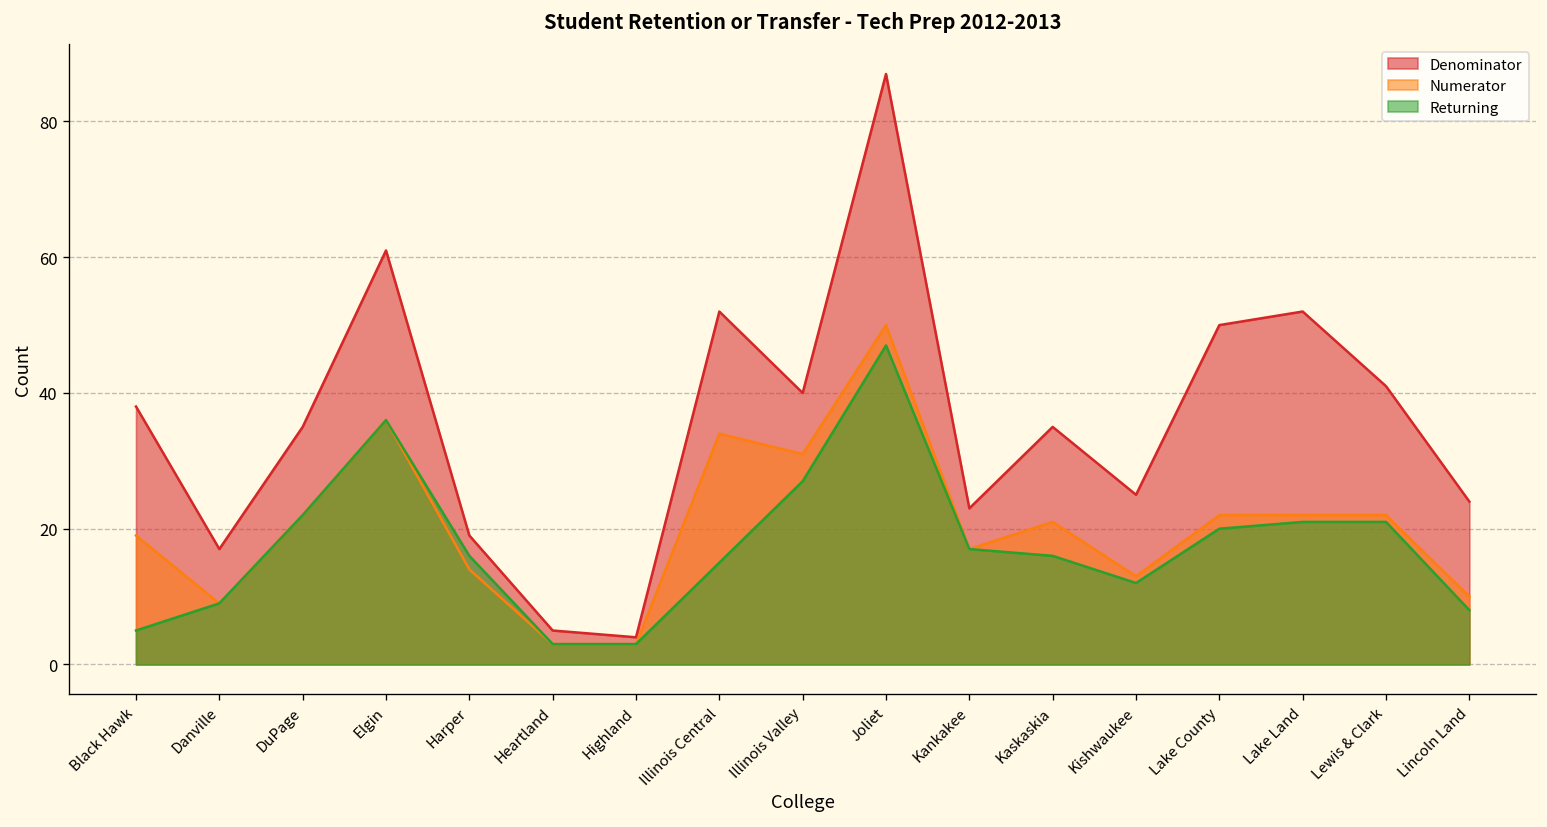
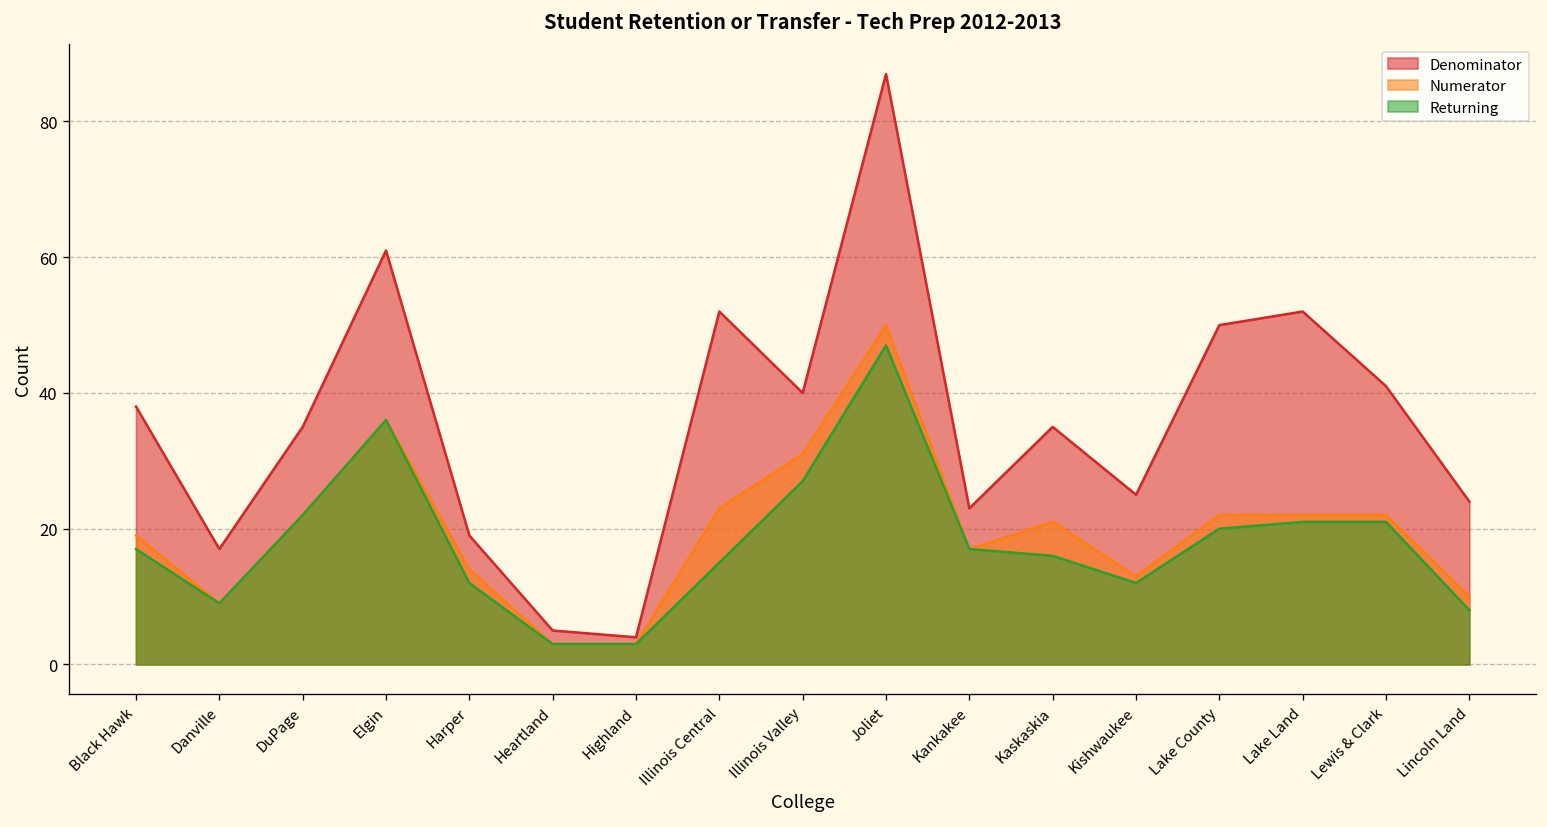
Returning, Black Hawk: 5 -> 17
Returning, Harper: 16 -> 12
Numerator, Illinois Central: 34 -> 23
